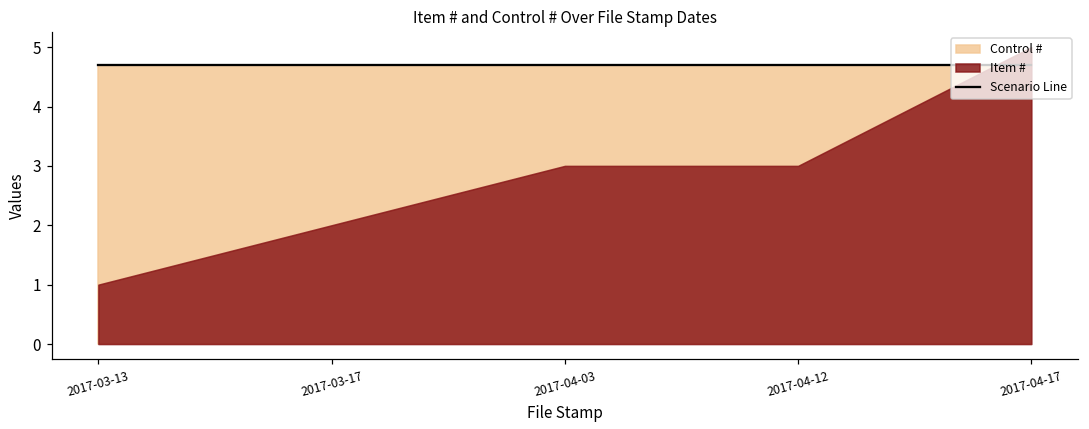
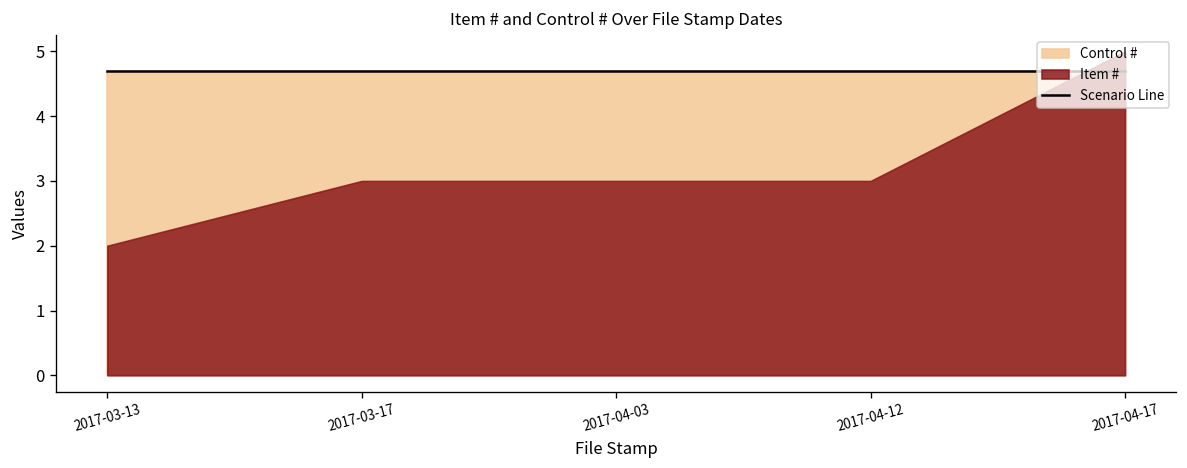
Item #, 2017-03-13: 1 -> 2
Item #, 2017-03-17: 2 -> 3
